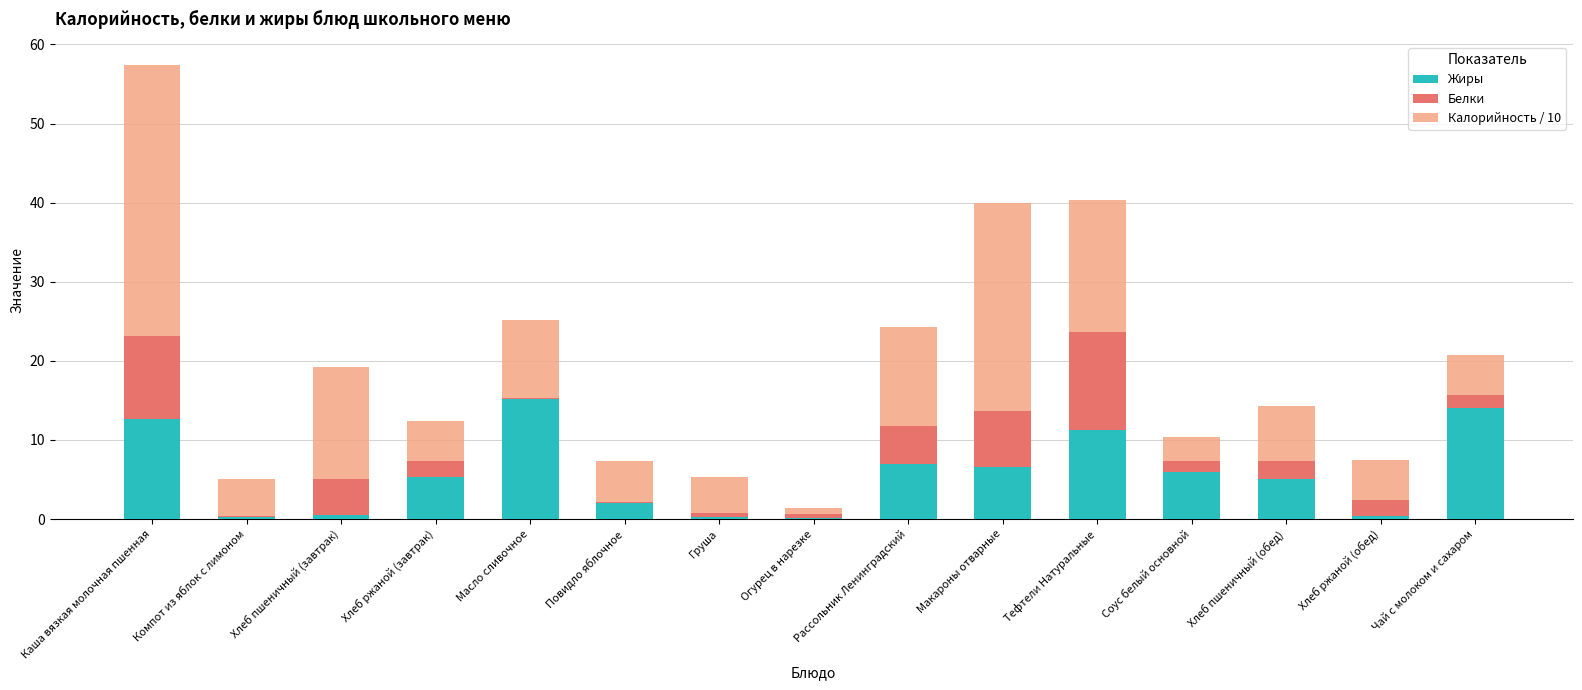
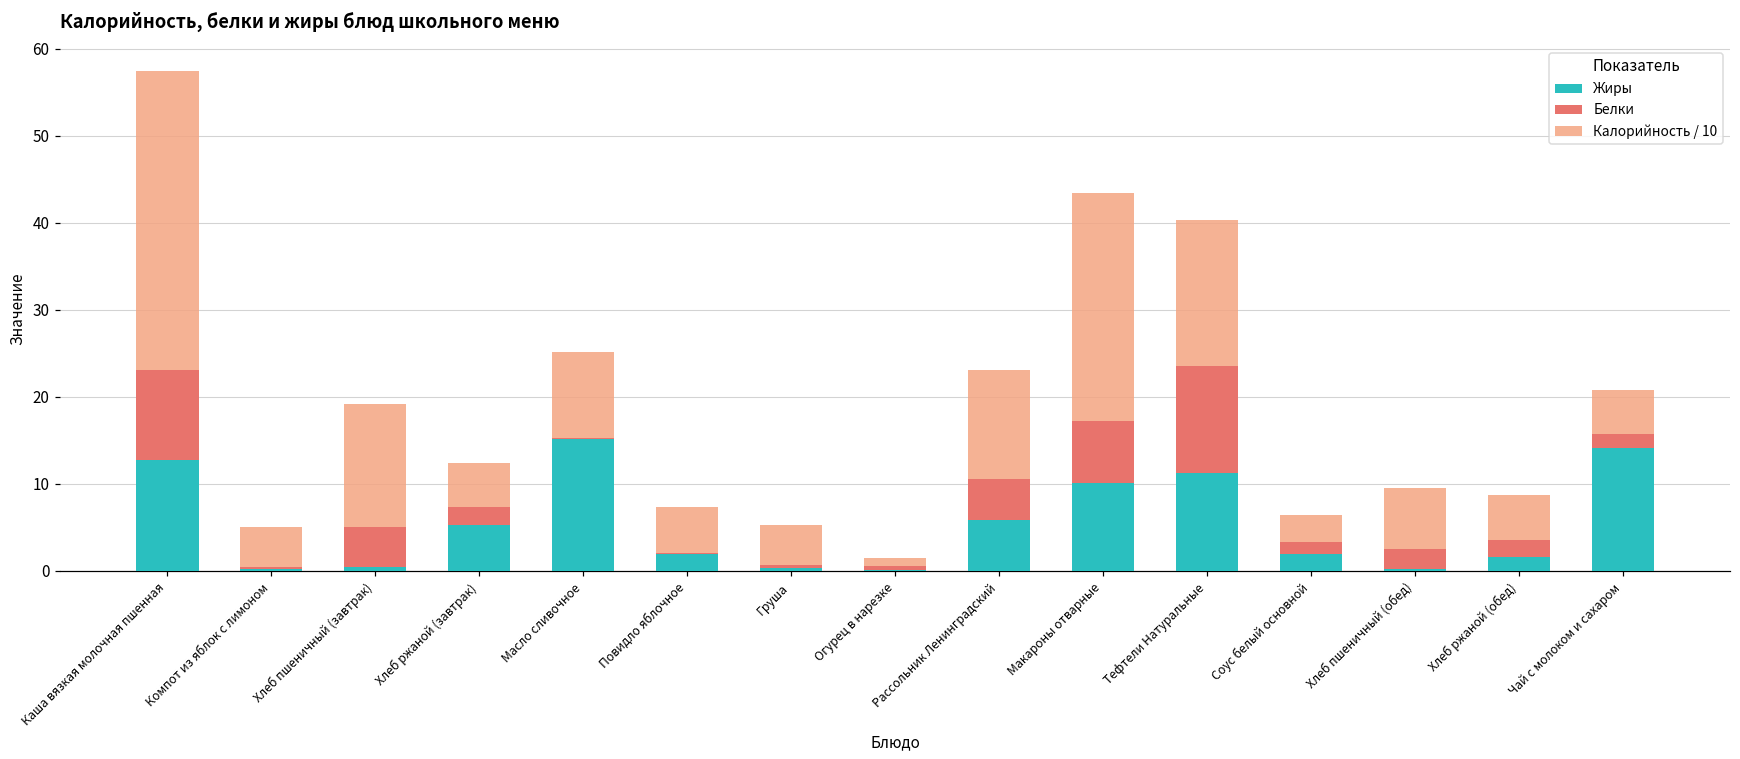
Жиры, Рассольник Ленинградский: 7 -> 6
Жиры, Макароны отварные: 7 -> 10
Жиры, Соус белый основной: 6 -> 2
Жиры, Хлеб пшеничный (обед): 5 -> 0
Жиры, Хлеб ржаной (обед): 0 -> 2
